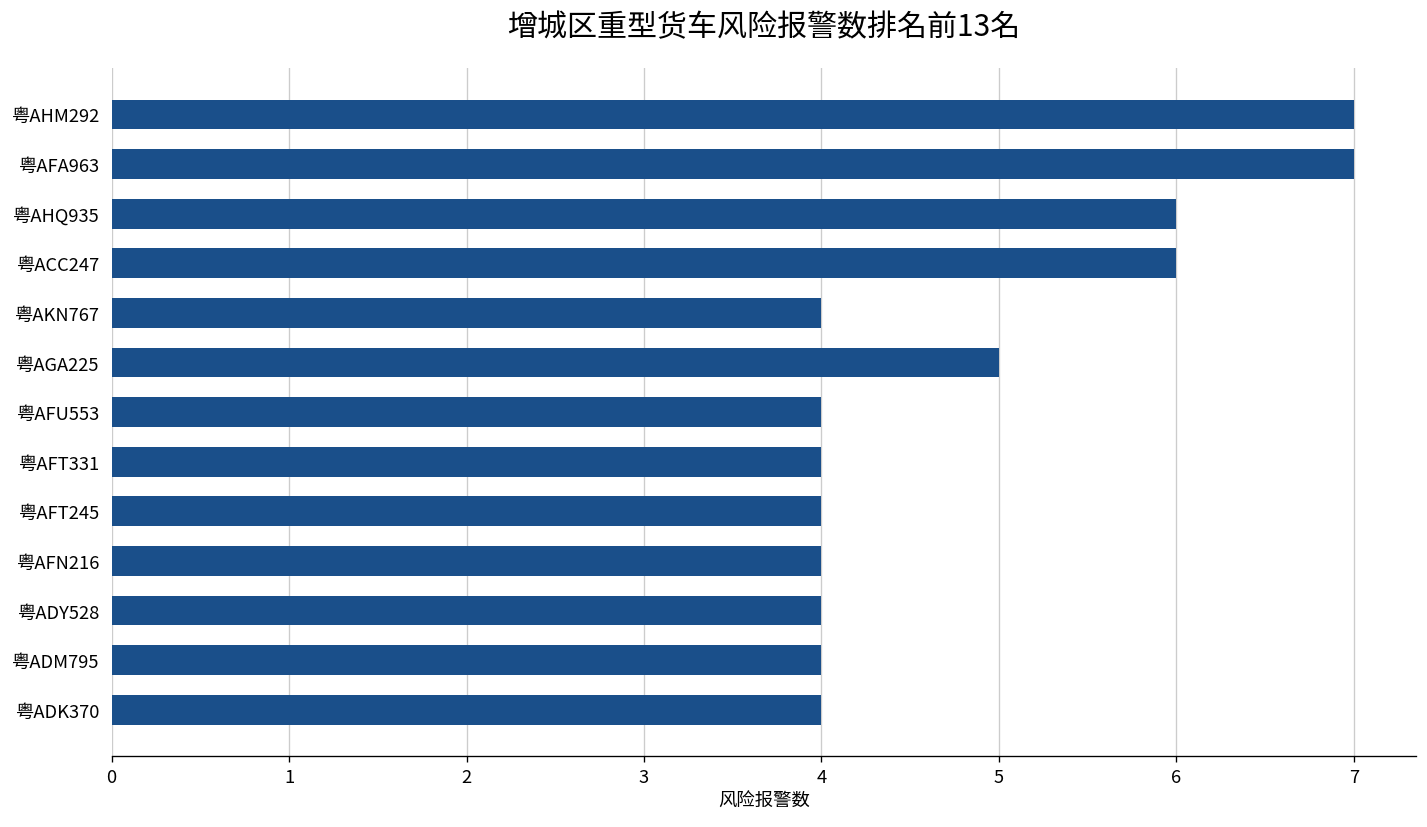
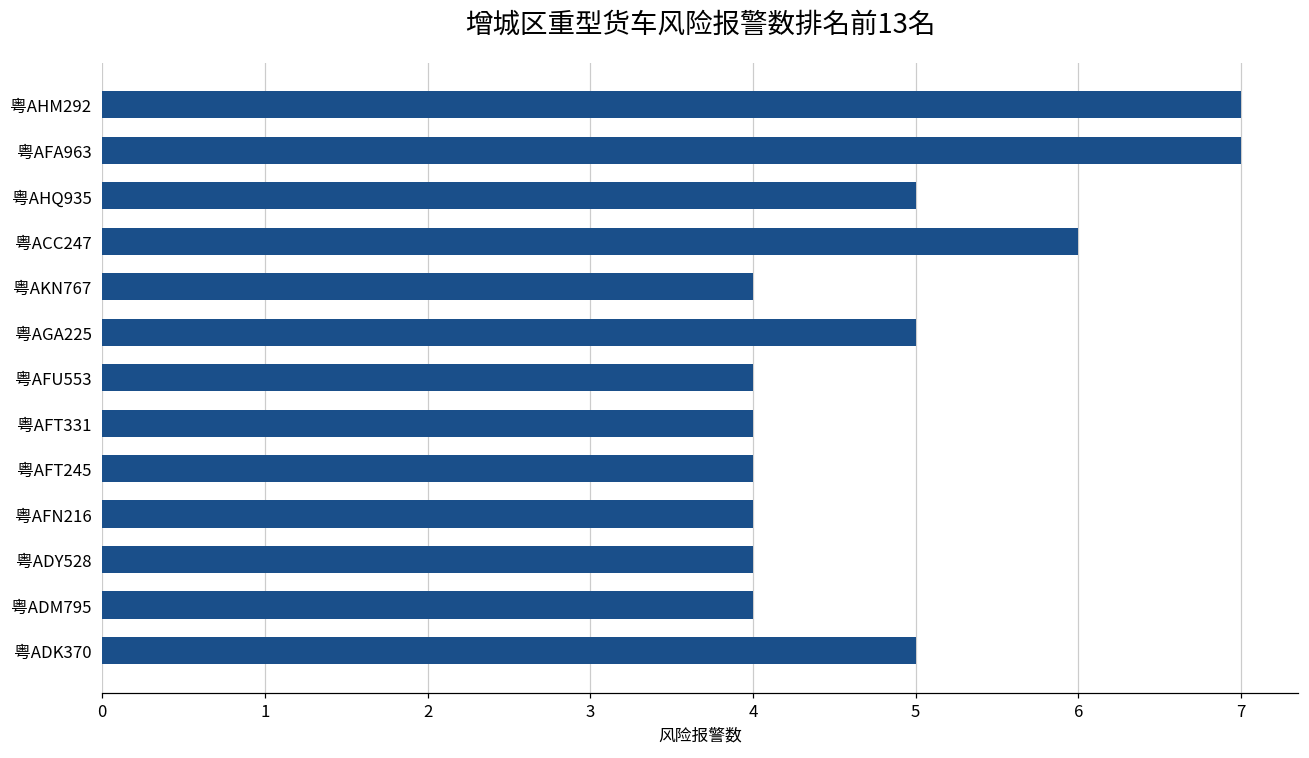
粤AHQ935: 6 -> 5
粤ADK370: 4 -> 5
